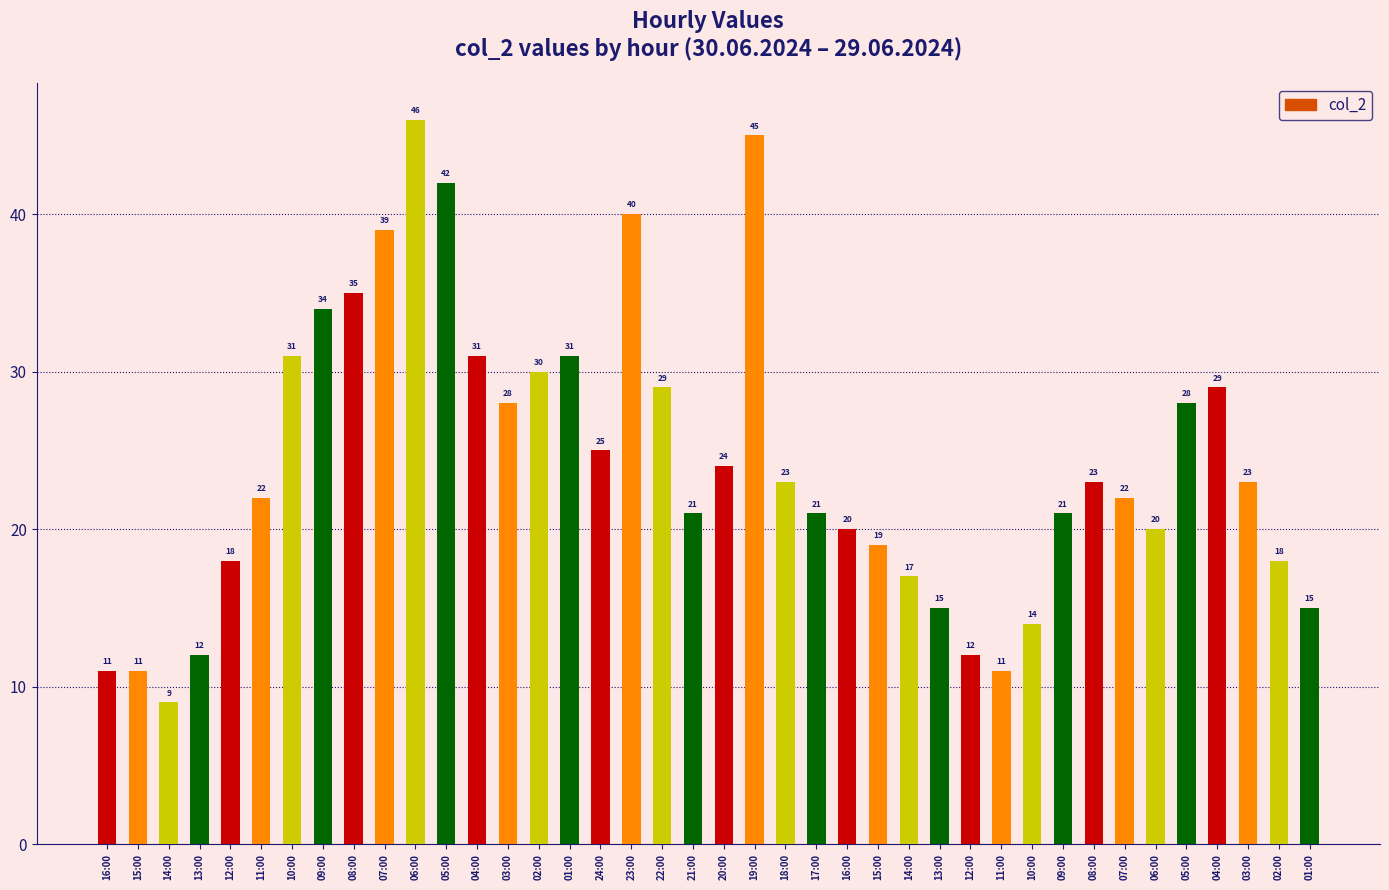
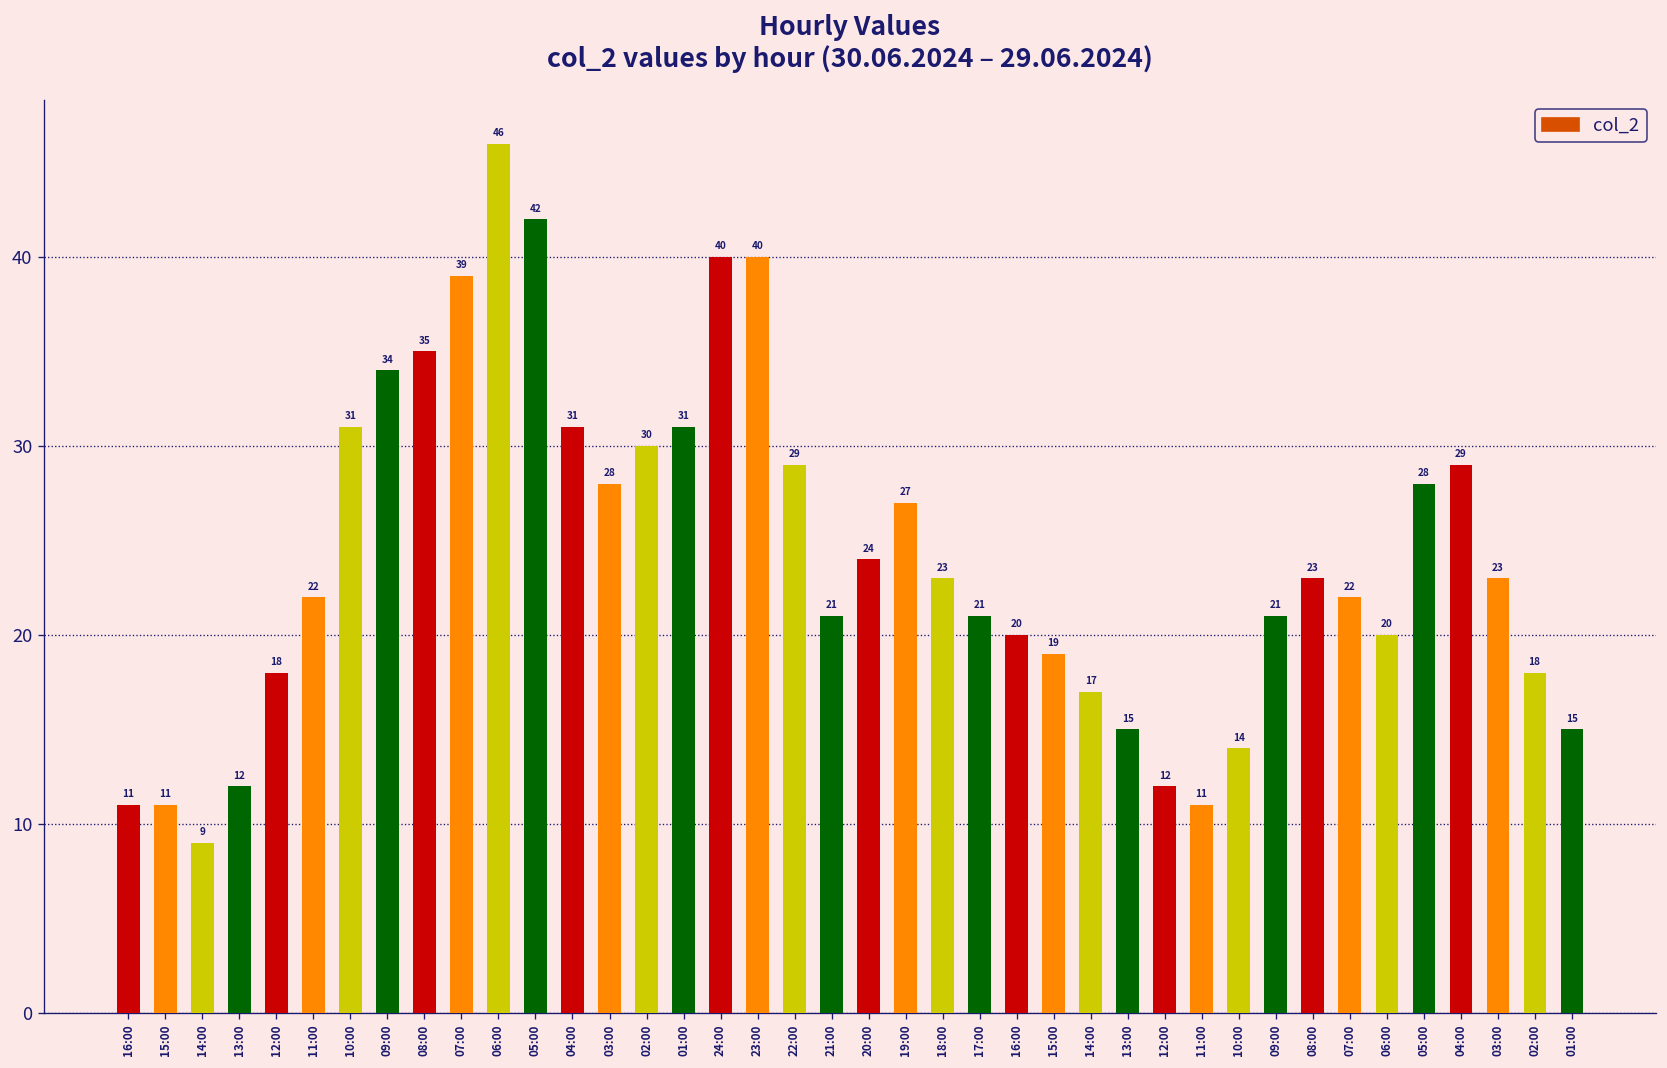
24:00: 25 -> 40
19:00: 45 -> 27
